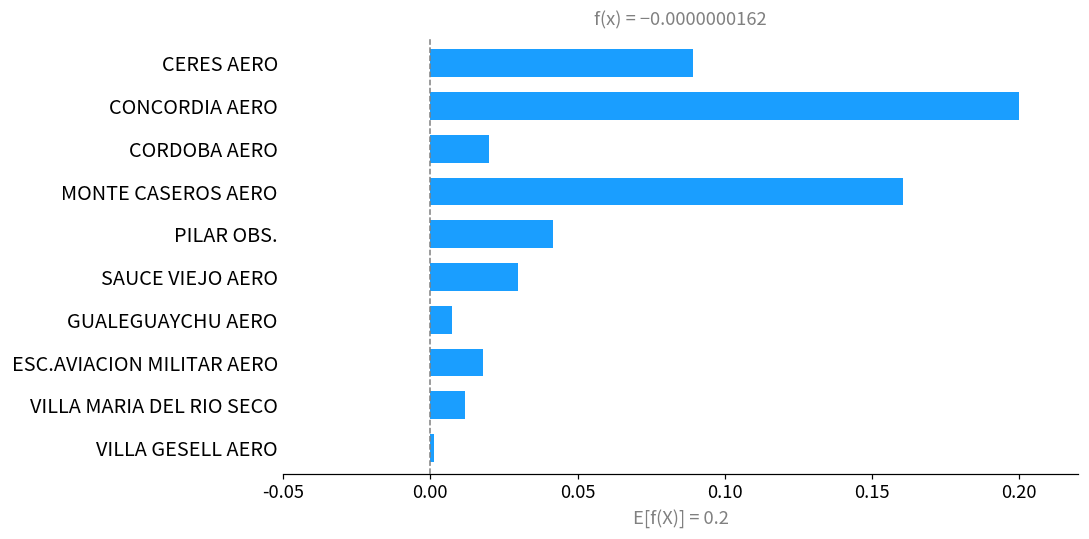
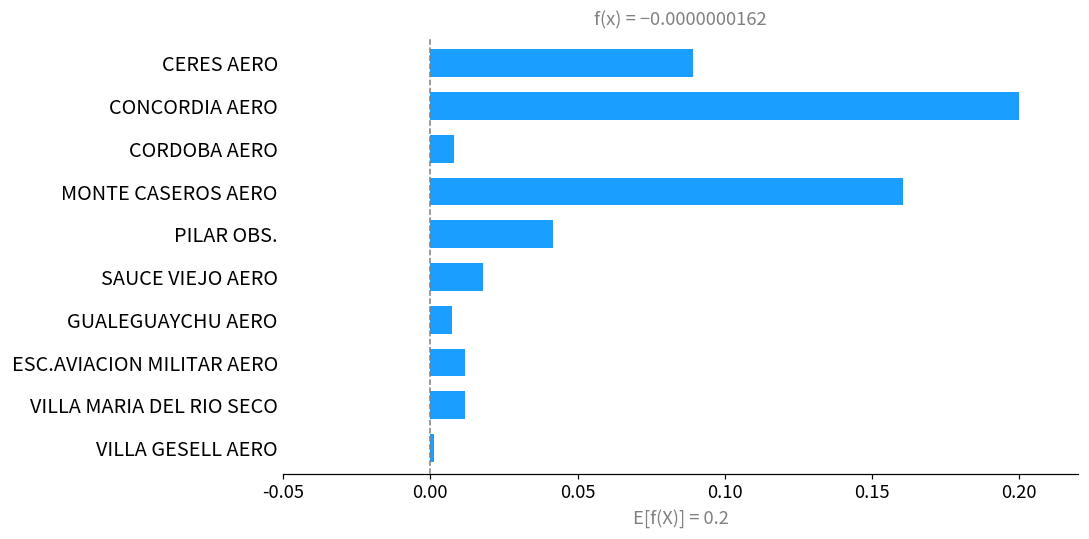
CORDOBA AERO: 0.020 -> 0.008
SAUCE VIEJO AERO: 0.030 -> 0.018
ESC.AVIACION MILITAR AERO: 0.018 -> 0.012
